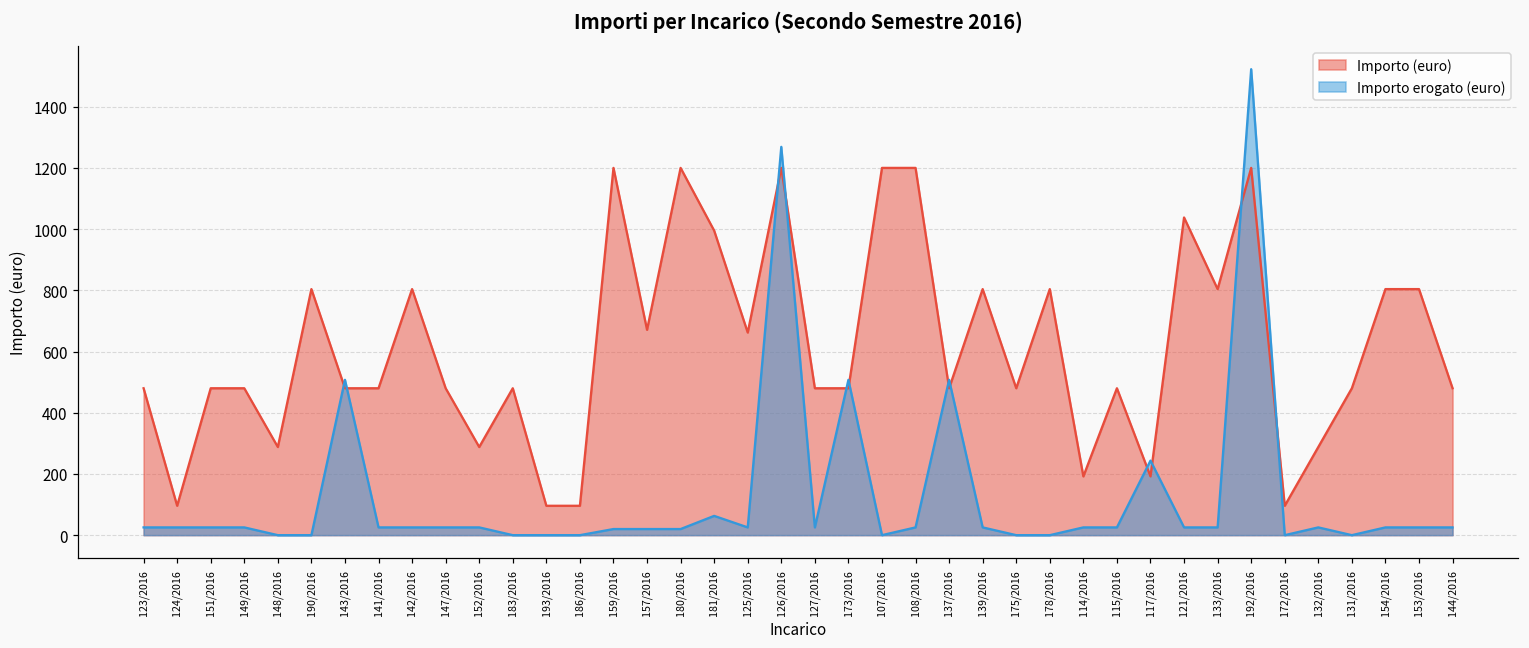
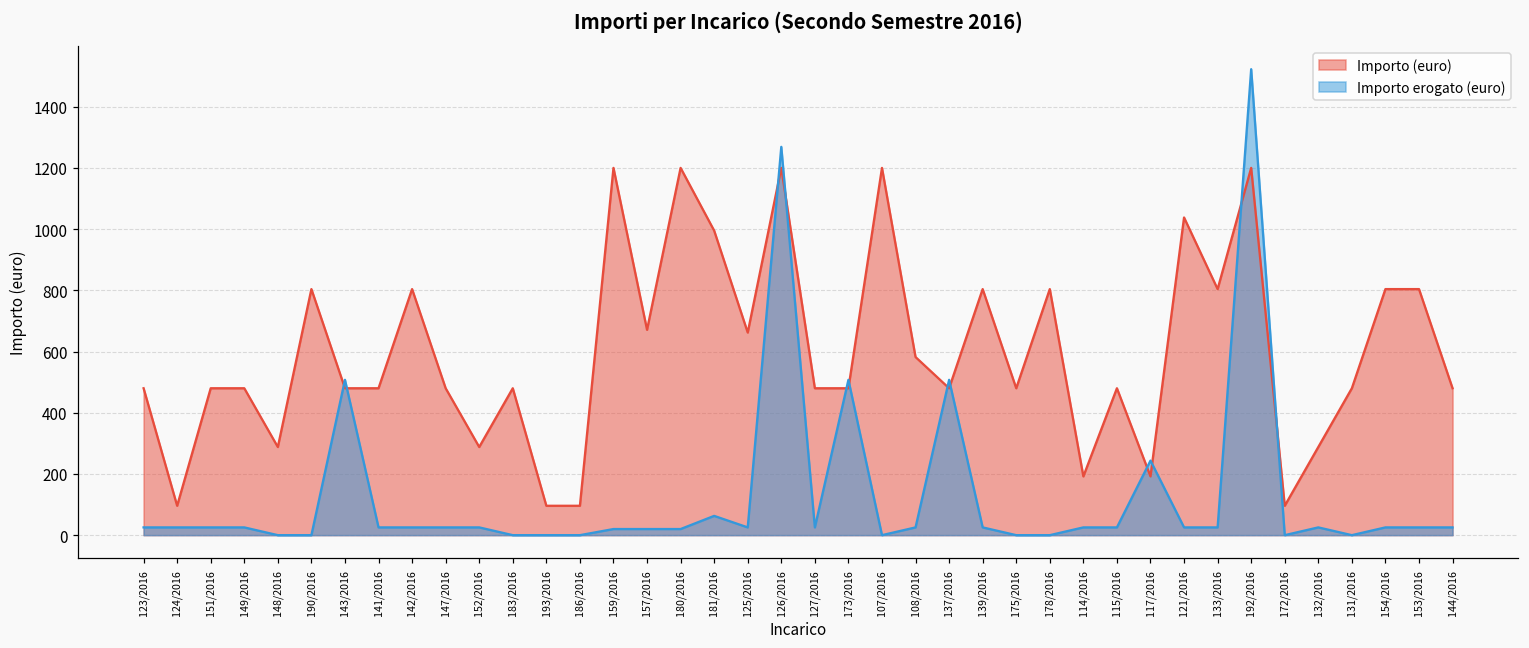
Importo (euro), 108/2016: 1200 -> 580
